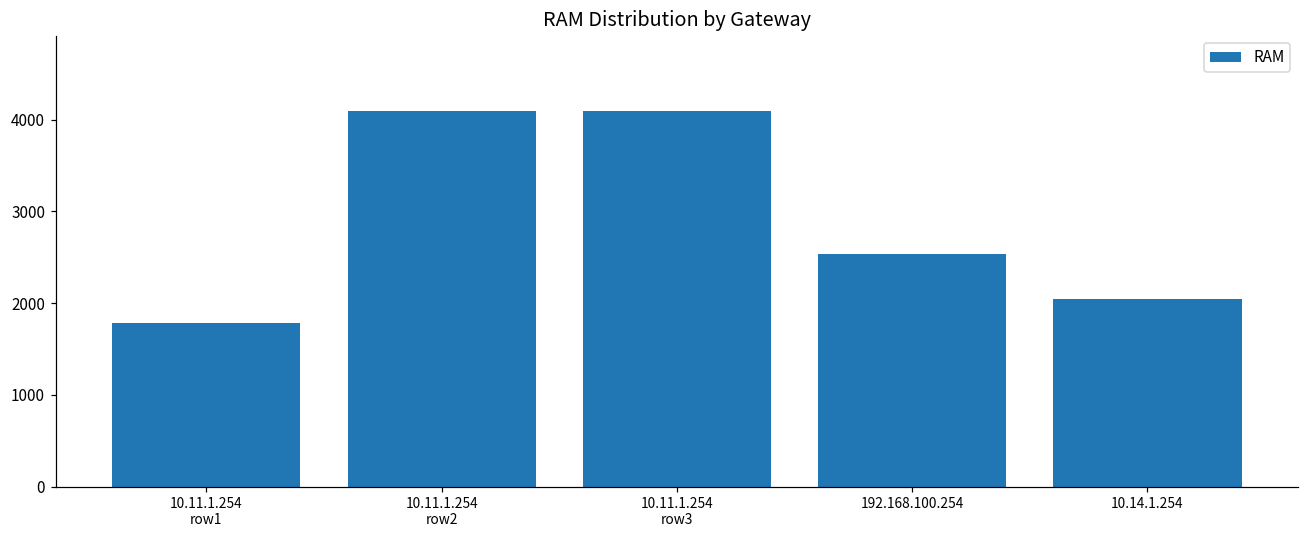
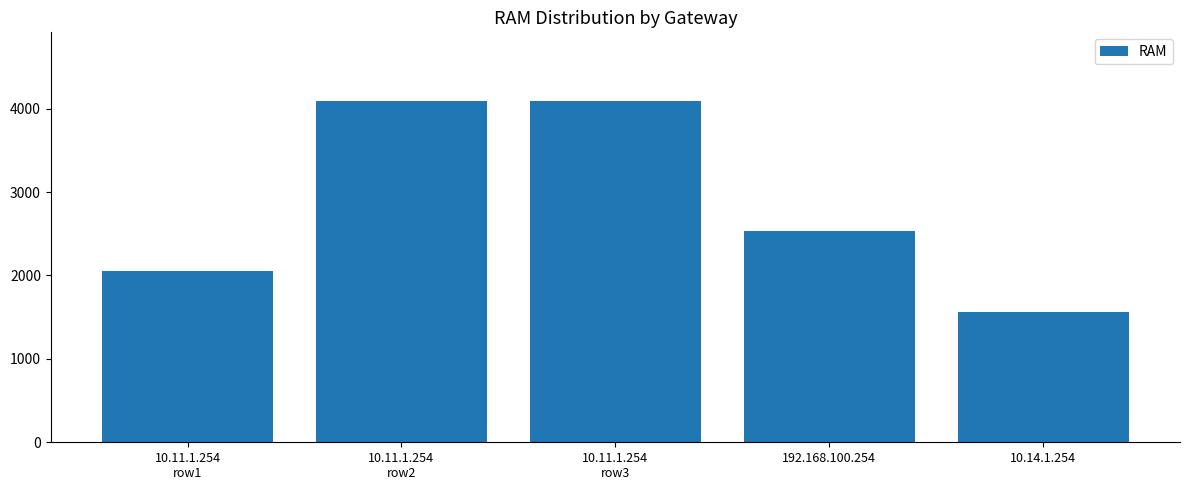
10.11.1.254 row1: 1800 -> 2000
10.14.1.254: 2000 -> 1600
